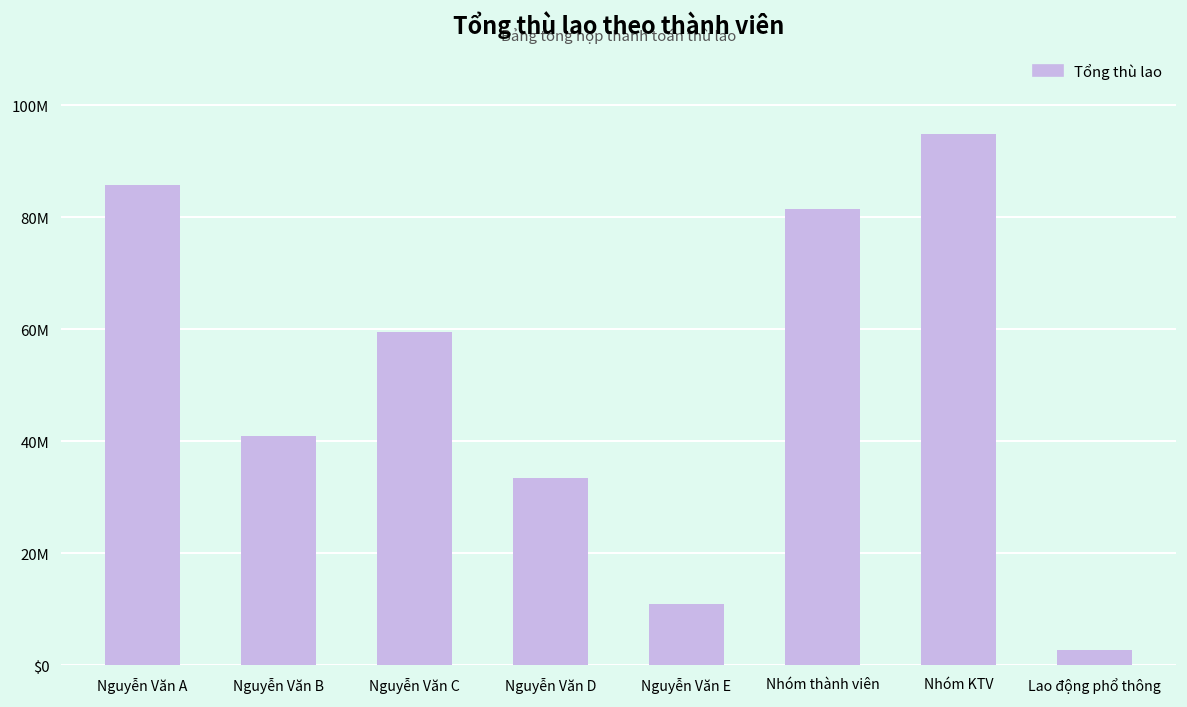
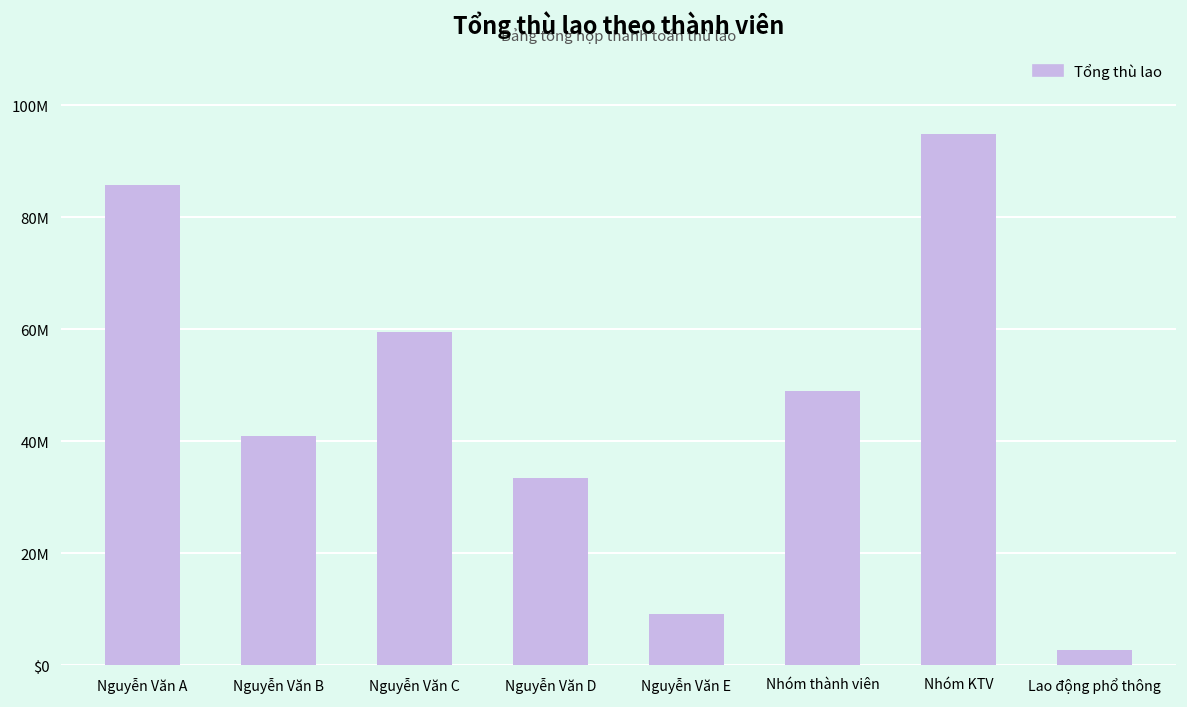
Nguyễn Văn E: 11000000 -> 9000000
Nhóm thành viên: 81000000 -> 49000000
